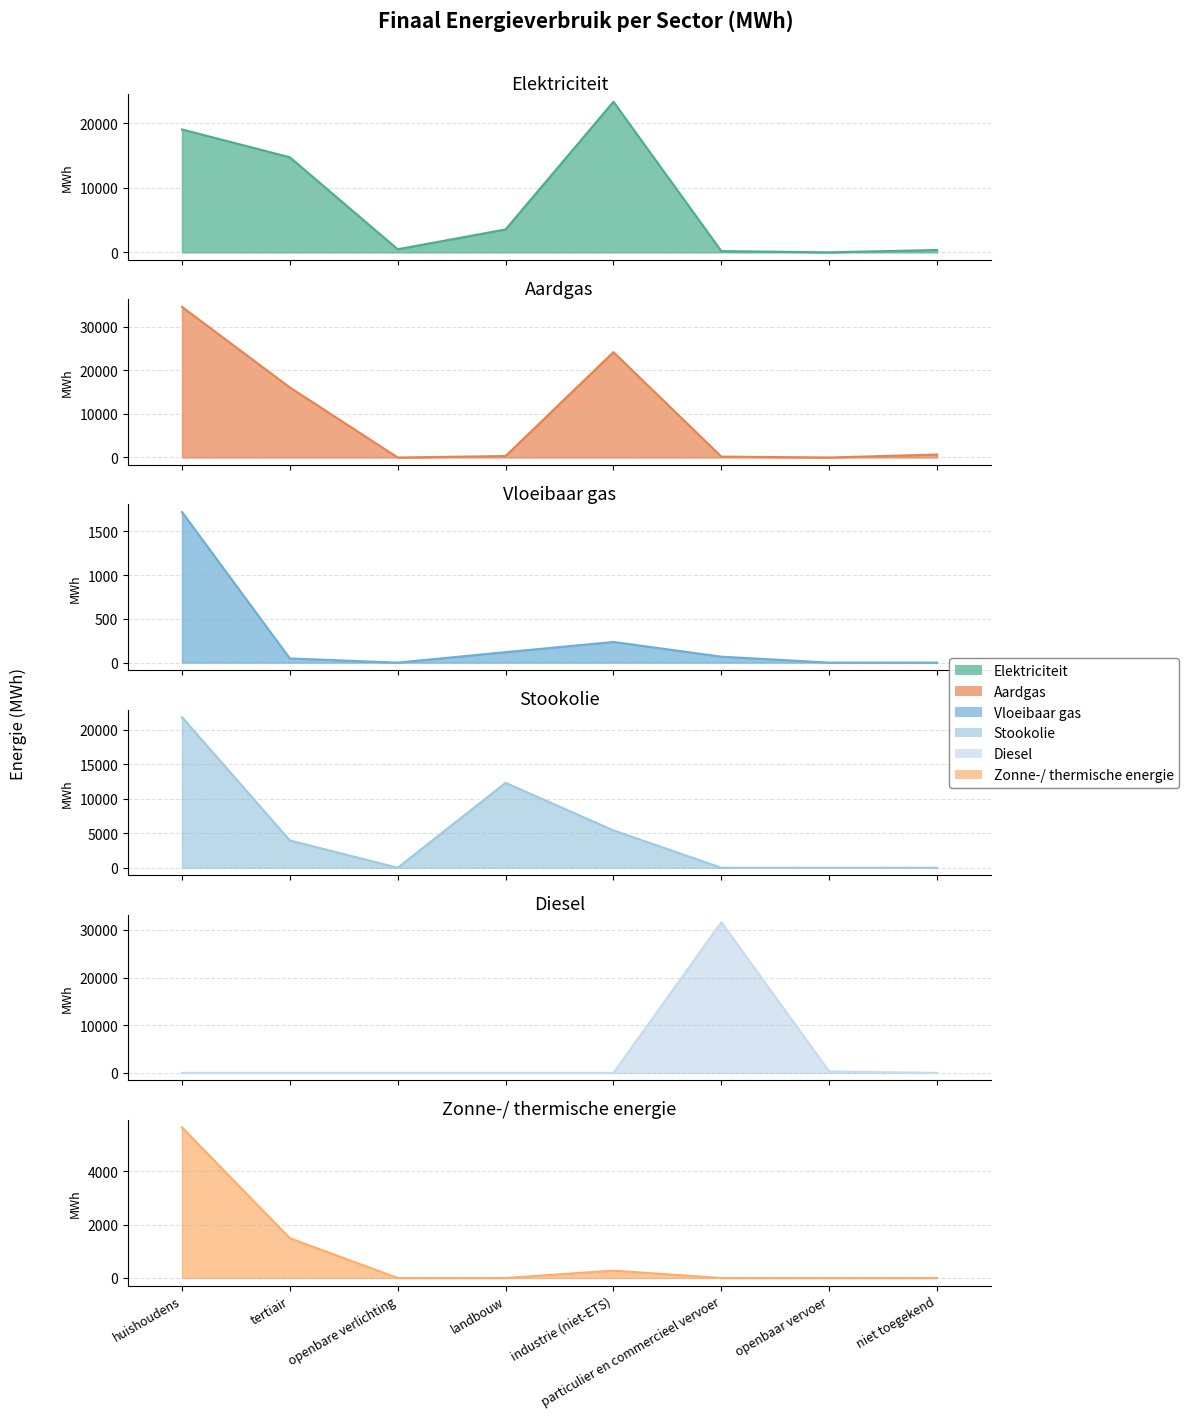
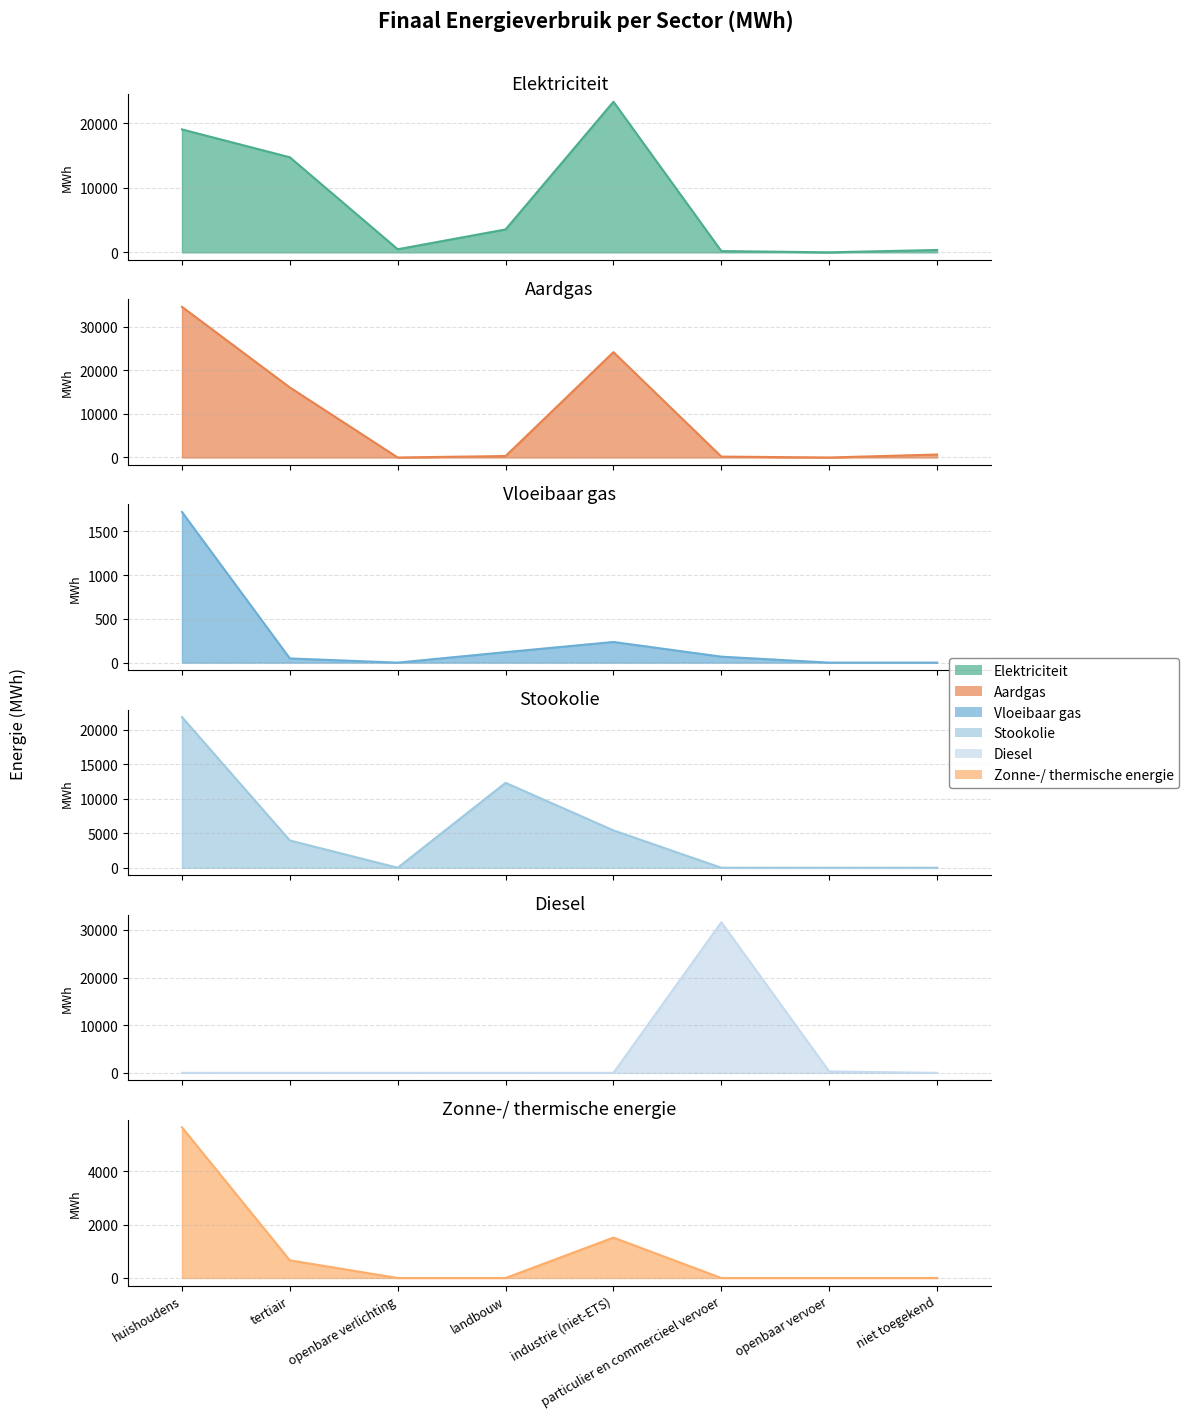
Zonne-/ thermische energie, tertiair: 1500 -> 700
Zonne-/ thermische energie, industrie (niet-ETS): 300 -> 1500
